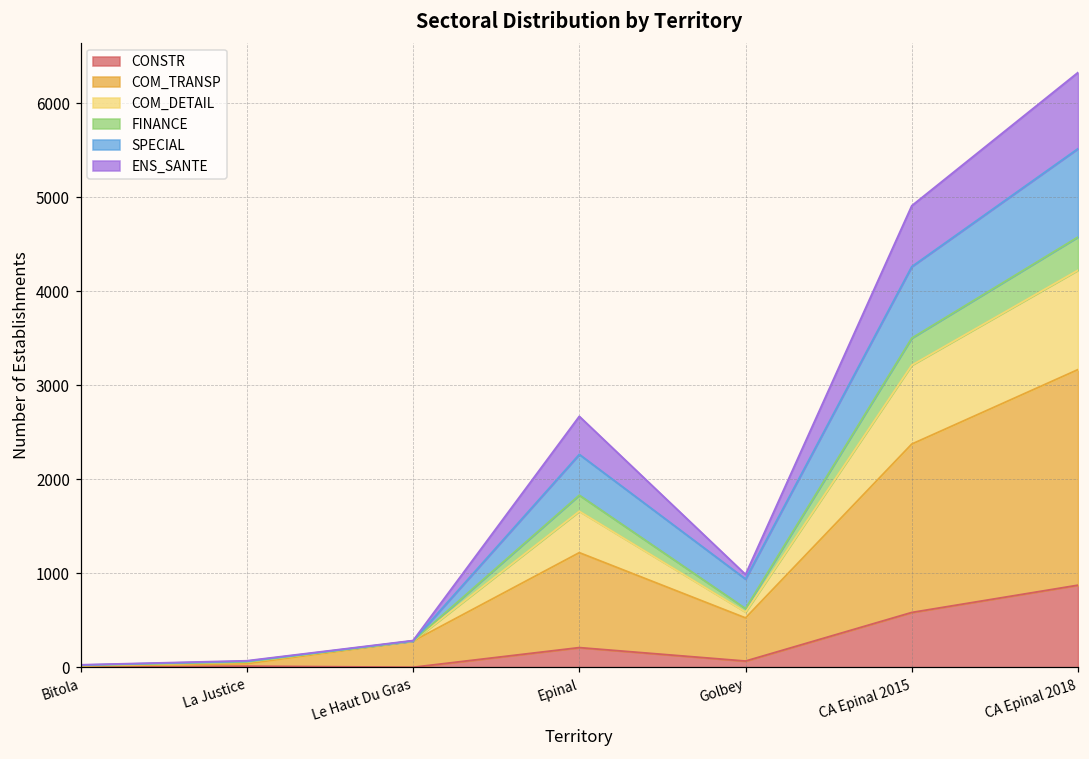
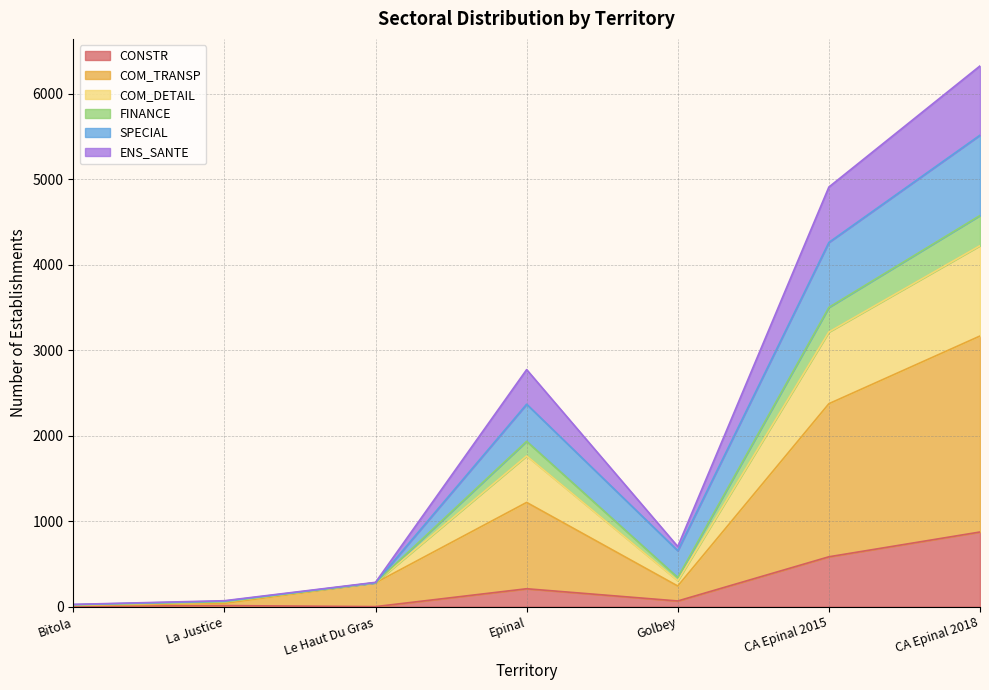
COM_DETAIL, Epinal: 400 -> 500
COM_TRANSP, Golbey: 500 -> 200
